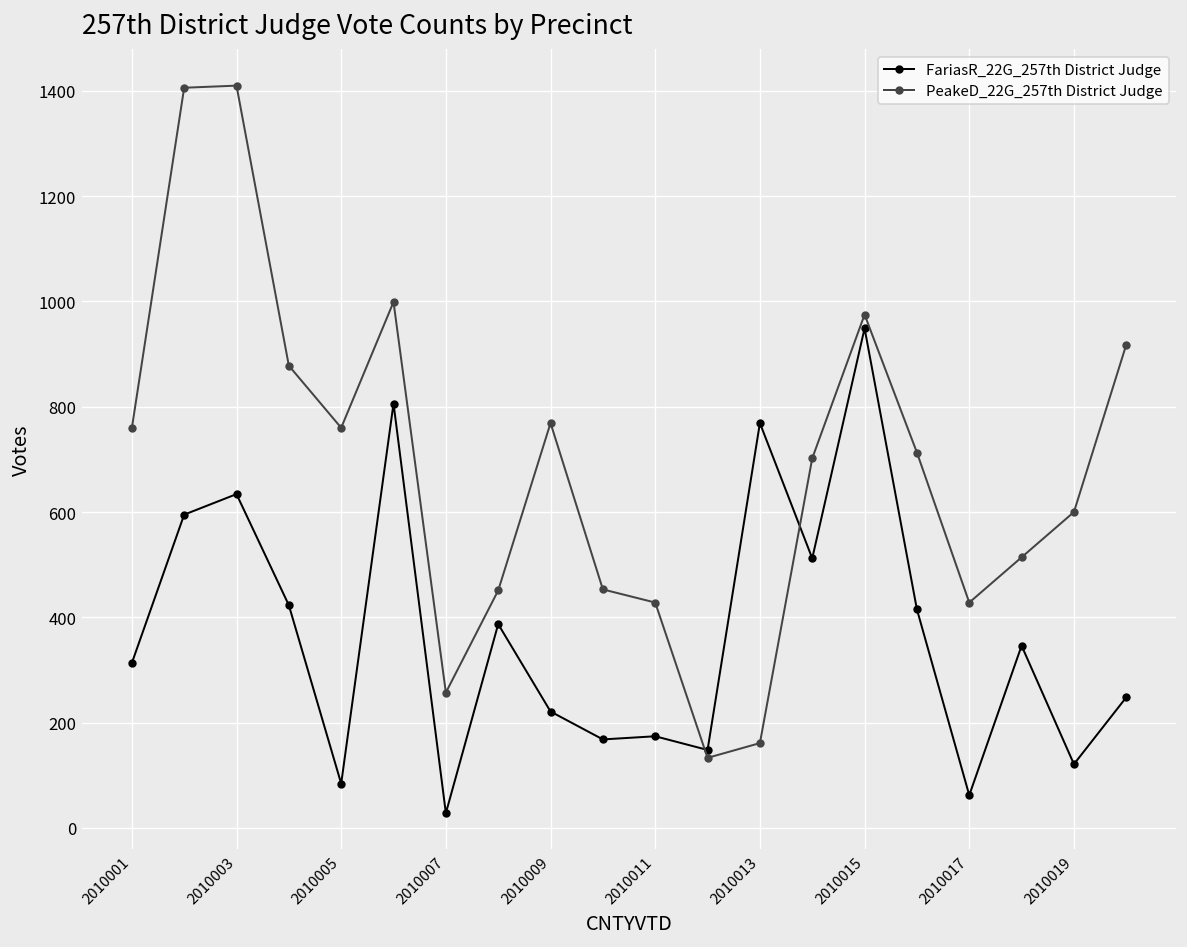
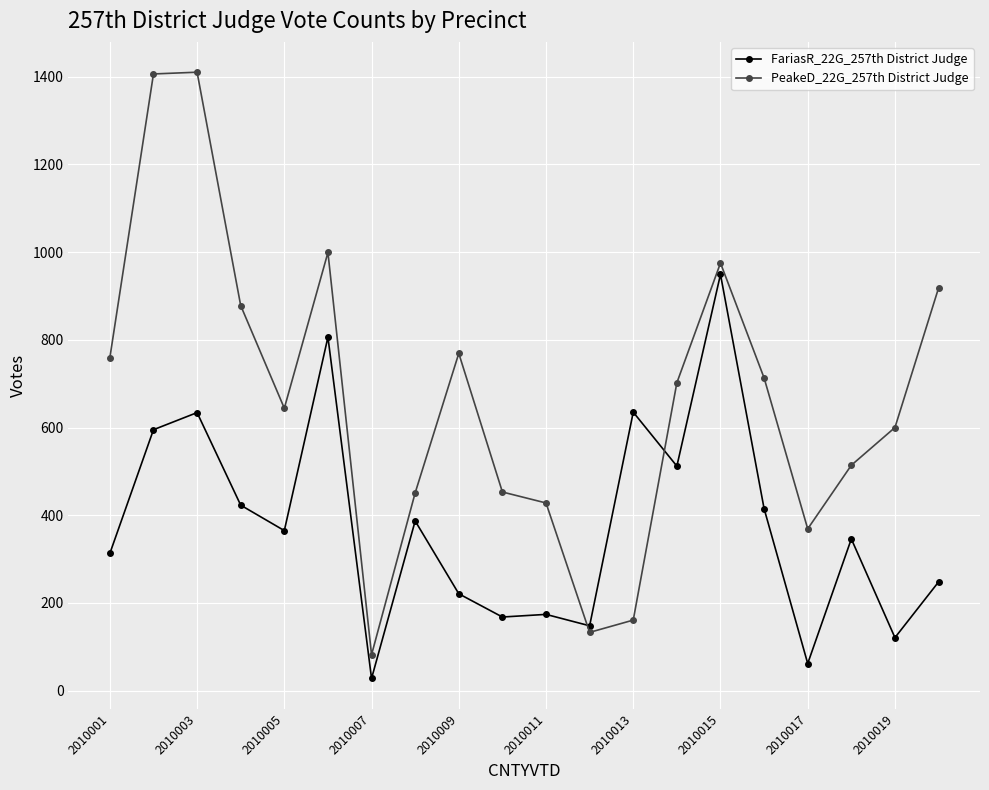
FariasR_22G_257th District Judge, 2010005: 80 -> 370
PeakeD_22G_257th District Judge, 2010005: 760 -> 640
PeakeD_22G_257th District Judge, 2010007: 260 -> 80
FariasR_22G_257th District Judge, 2010013: 770 -> 640
PeakeD_22G_257th District Judge, 2010017: 430 -> 370
